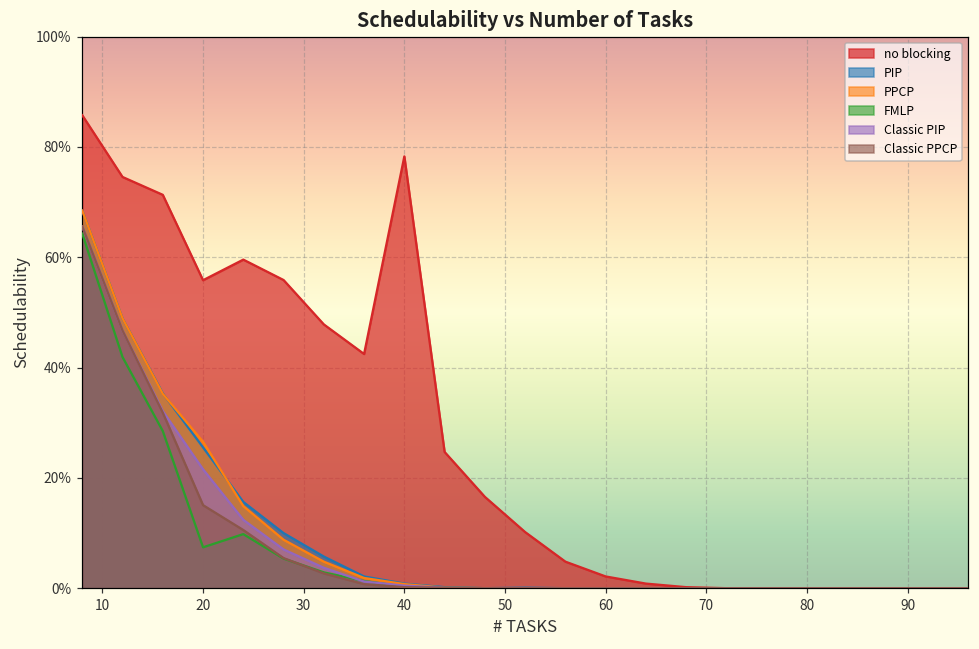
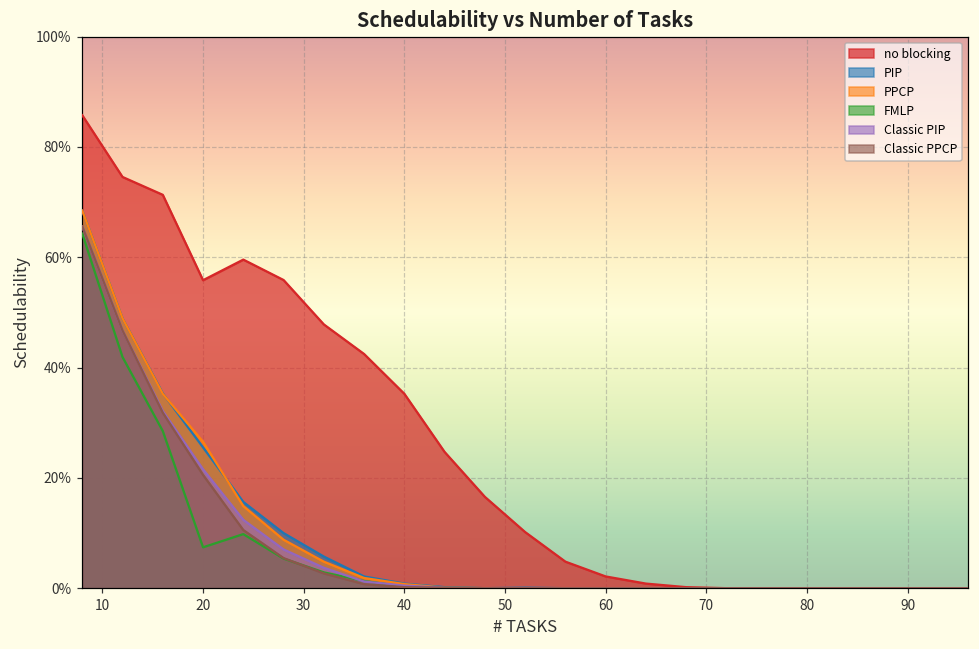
Classic PPCP, 20: 15% -> 21%
no blocking, 40: 78% -> 35%
